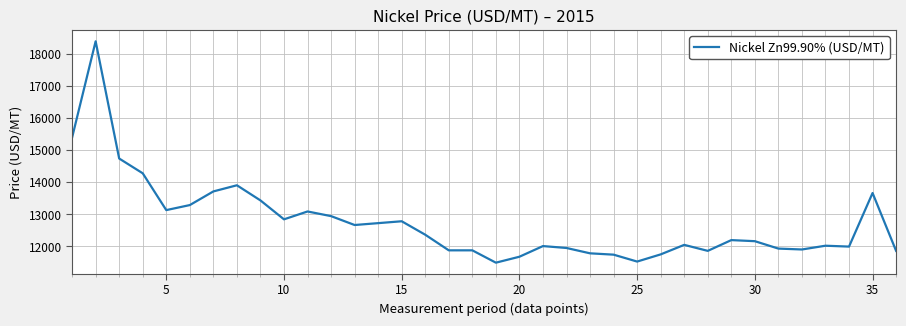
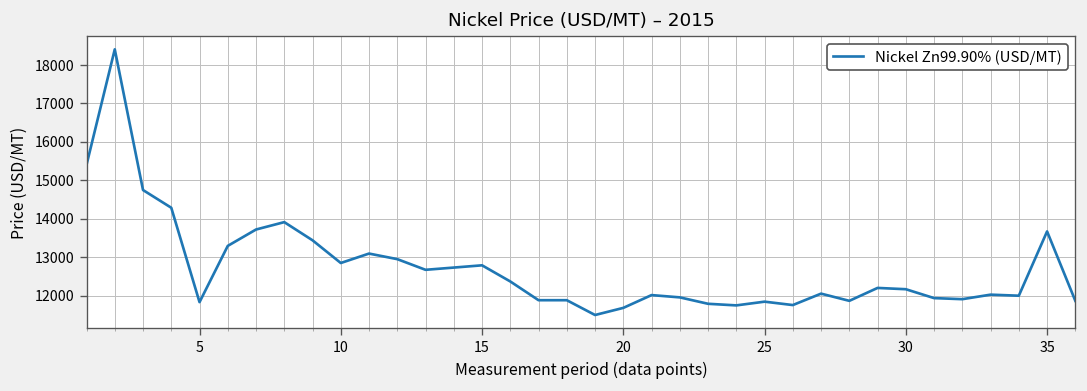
5: 13100 -> 11800
25: 11500 -> 11800
